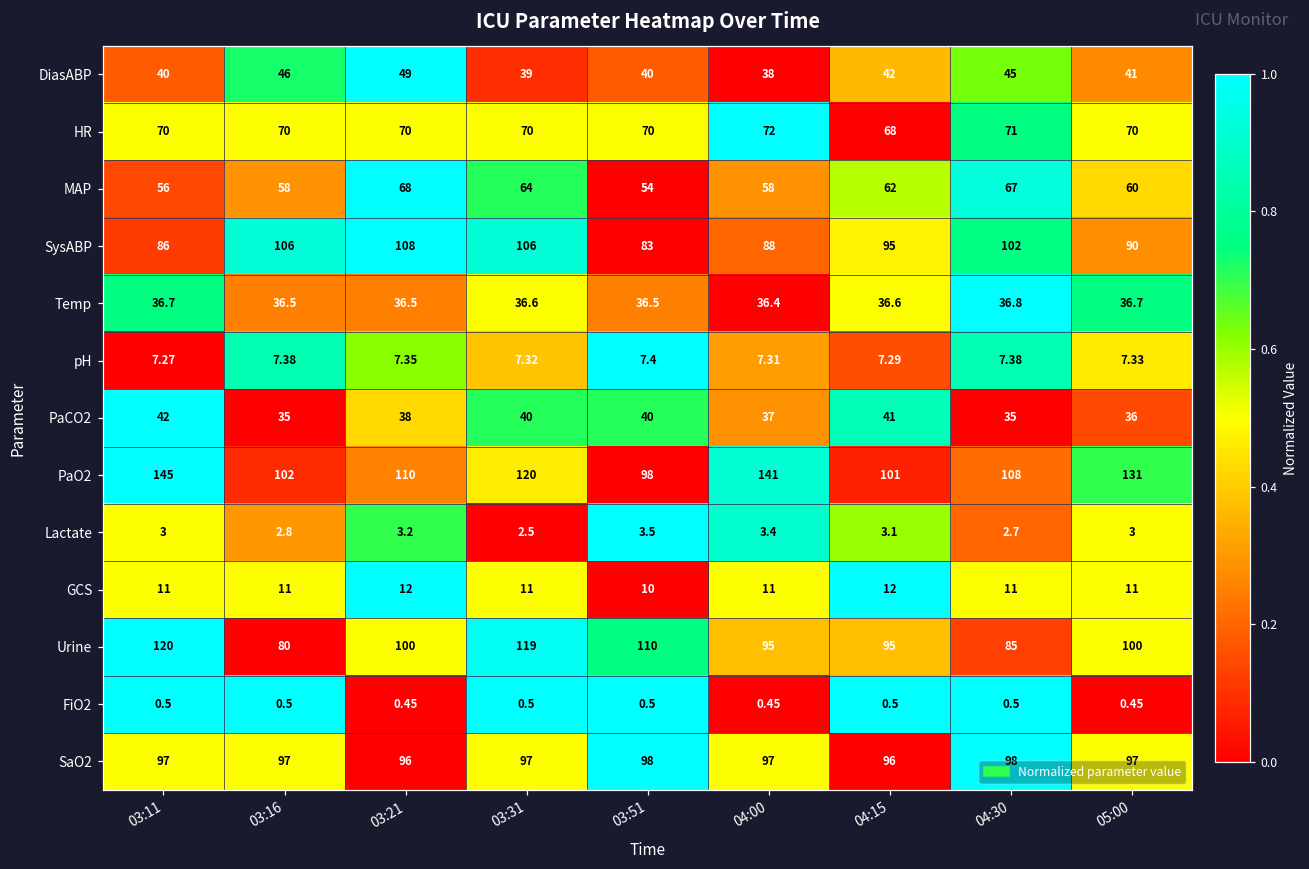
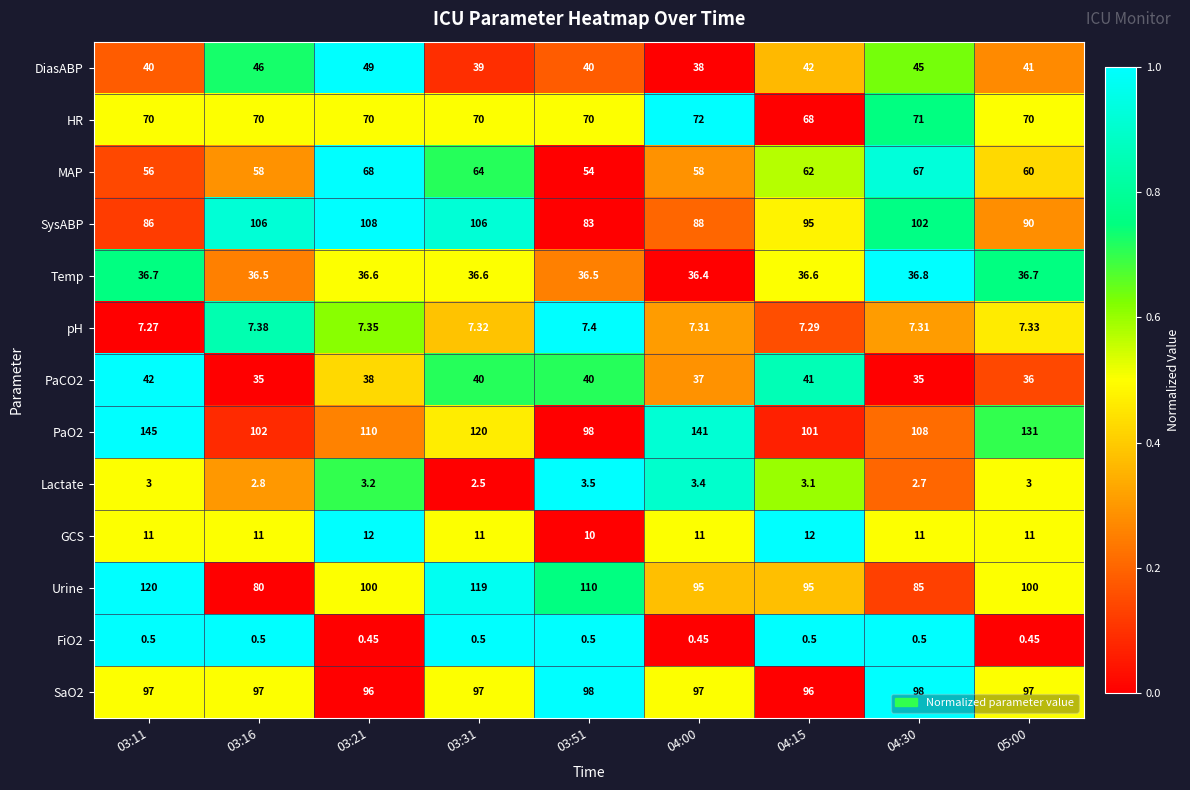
Temp, 03:21: 36.5 -> 36.6
pH, 04:30: 7.38 -> 7.31
